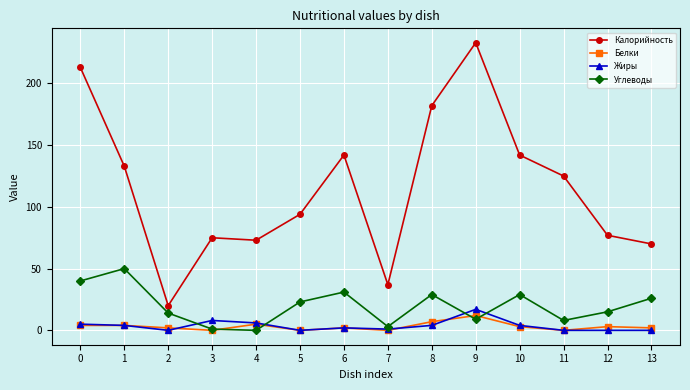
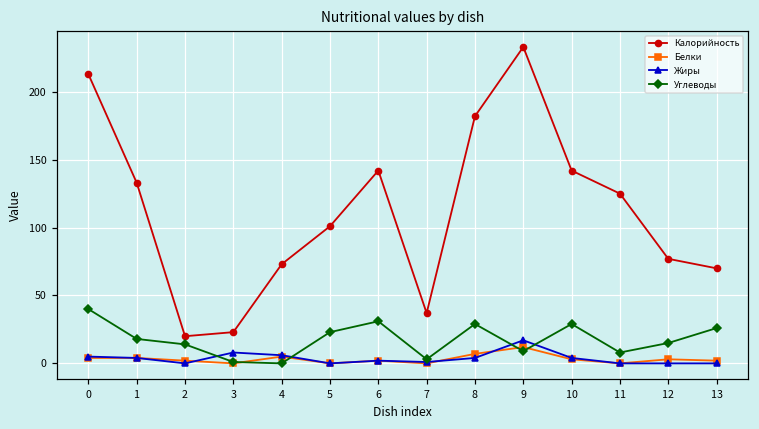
Углеводы, 1: 50 -> 18
Калорийность, 3: 75 -> 23
Калорийность, 5: 94 -> 101
